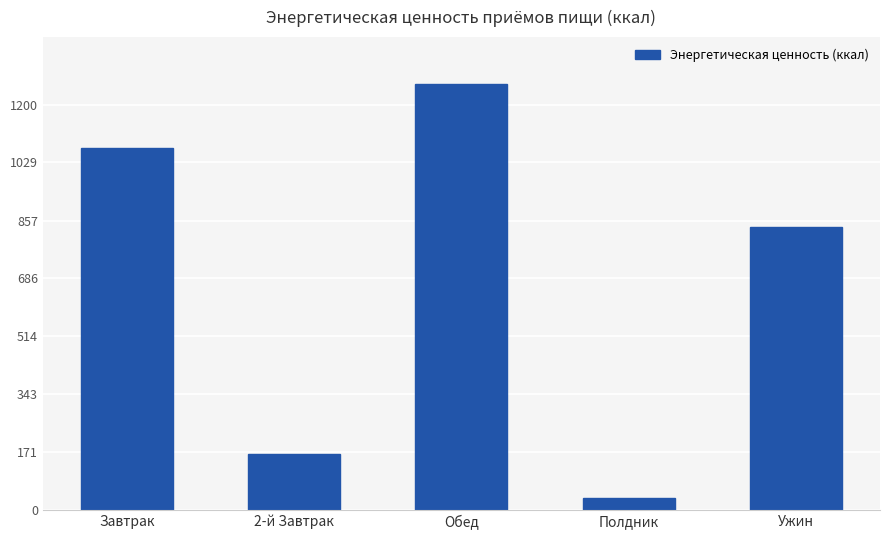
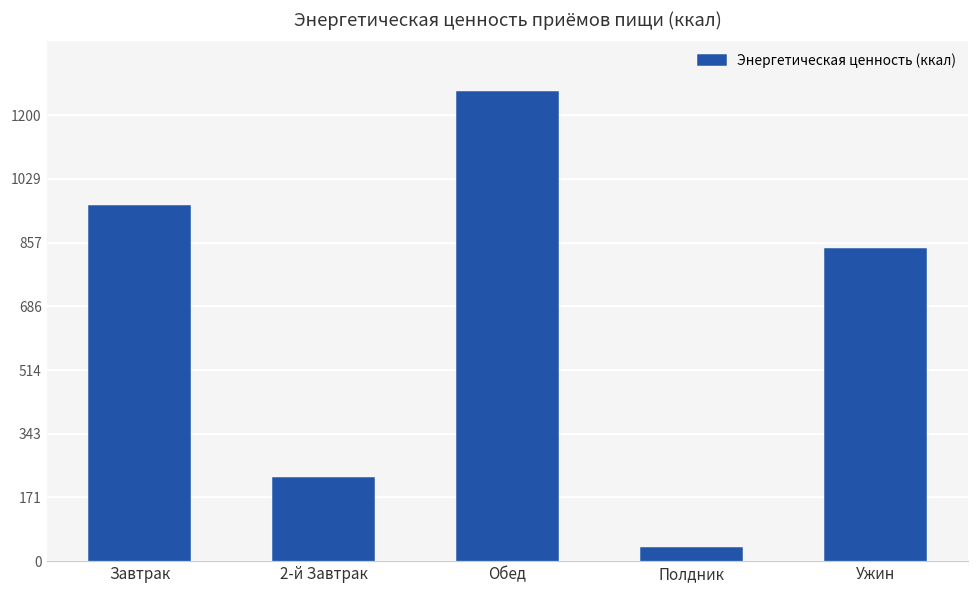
Завтрак: 1070 -> 960
2-й Завтрак: 170 -> 220
